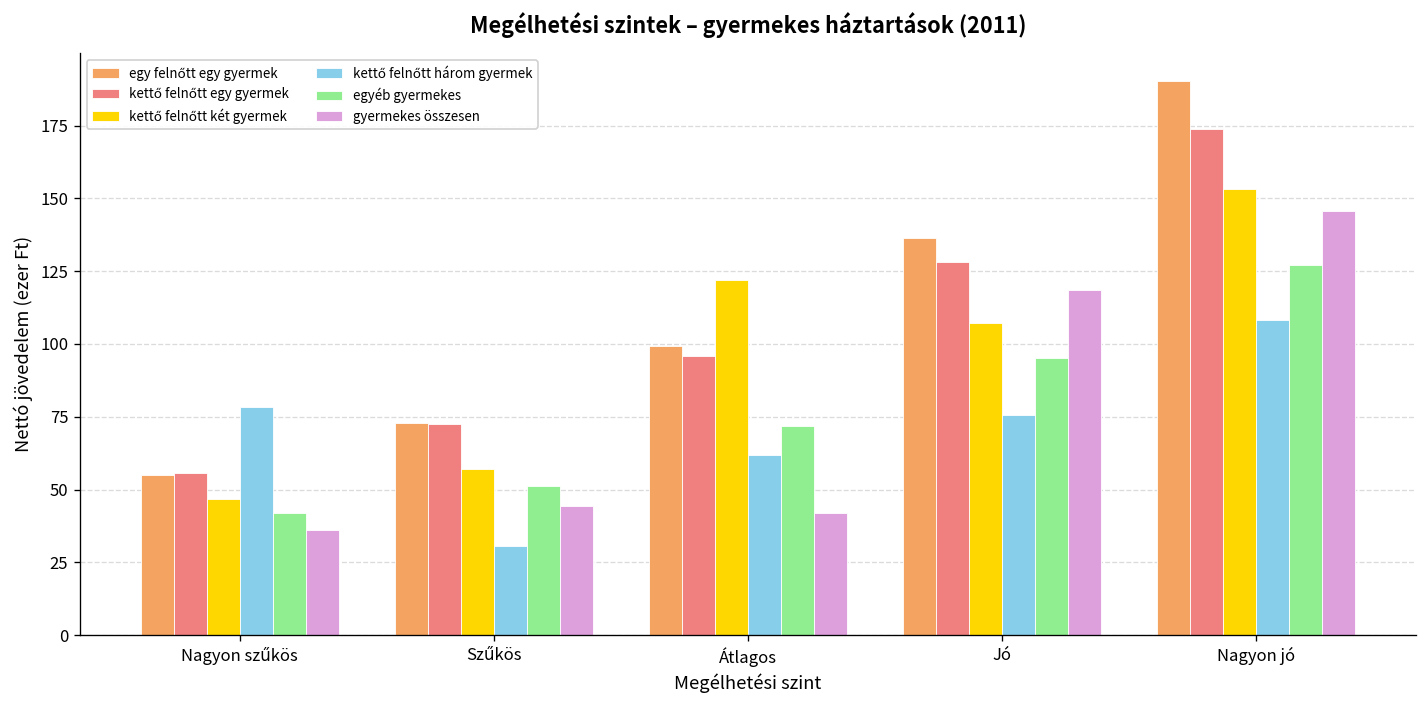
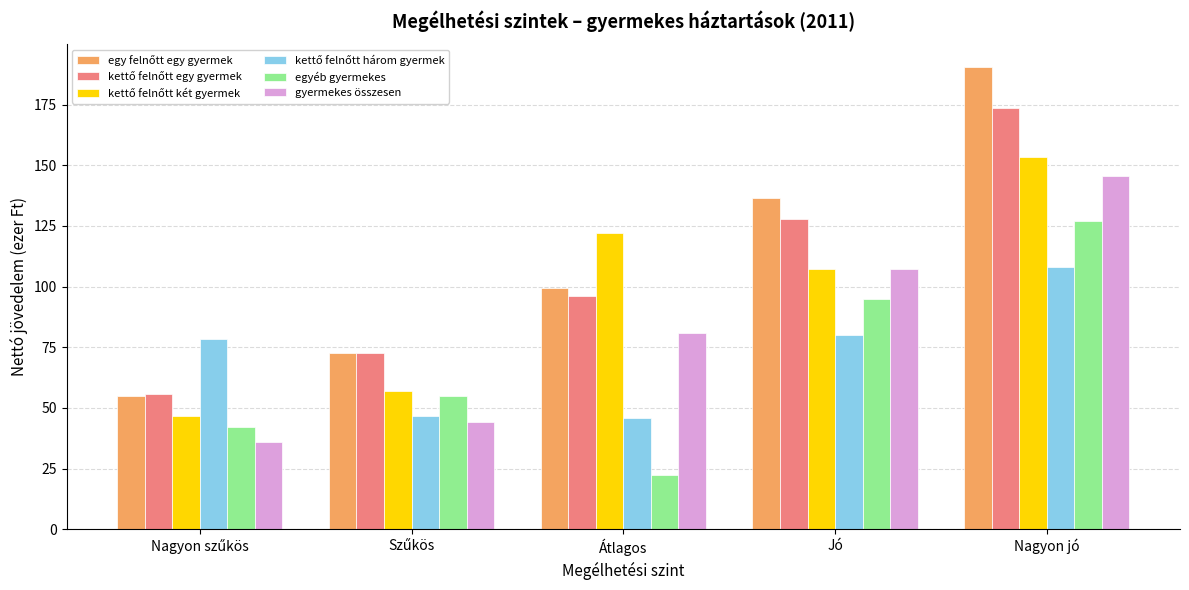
kettő felnőtt három gyermek, Szűkös: 31 -> 47
egyéb gyermekes, Szűkös: 51 -> 55
kettő felnőtt három gyermek, Átlagos: 62 -> 46
egyéb gyermekes, Átlagos: 72 -> 22
gyermekes összesen, Átlagos: 42 -> 81
kettő felnőtt három gyermek, Jó: 75 -> 80
gyermekes összesen, Jó: 119 -> 107
